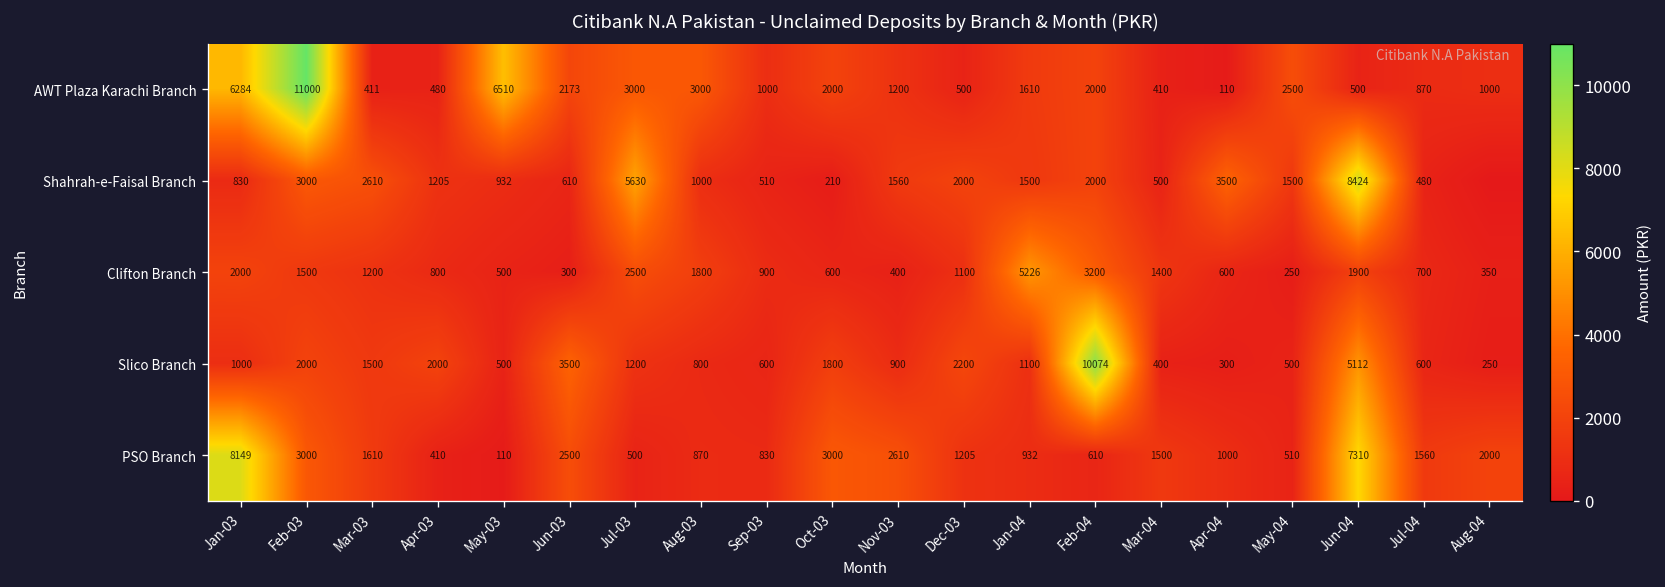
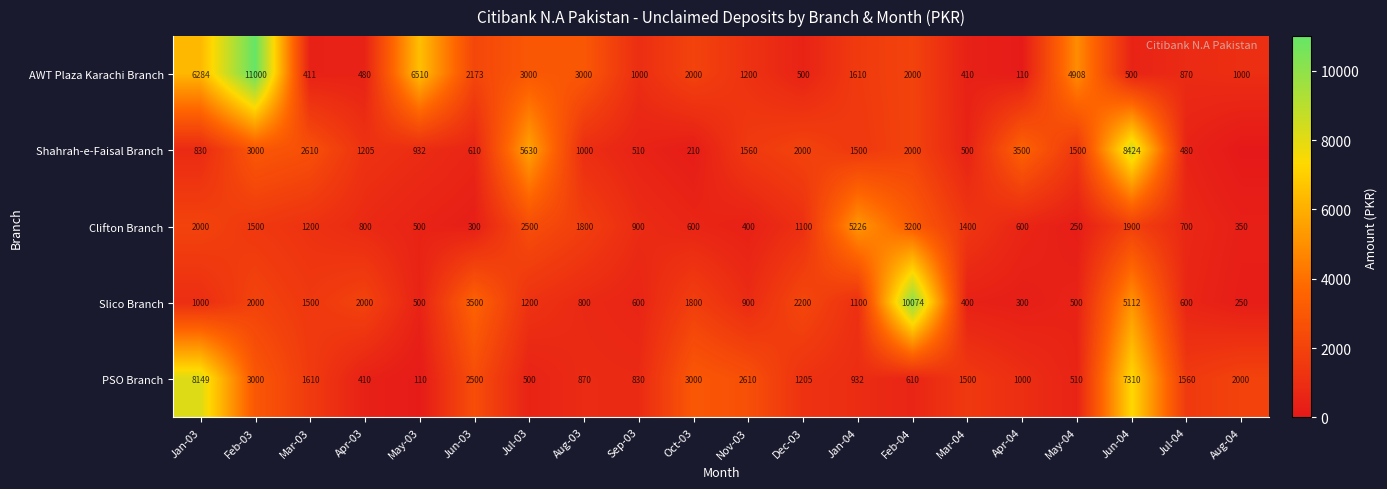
AWT Plaza Karachi Branch, May-04: 2500 -> 4908
